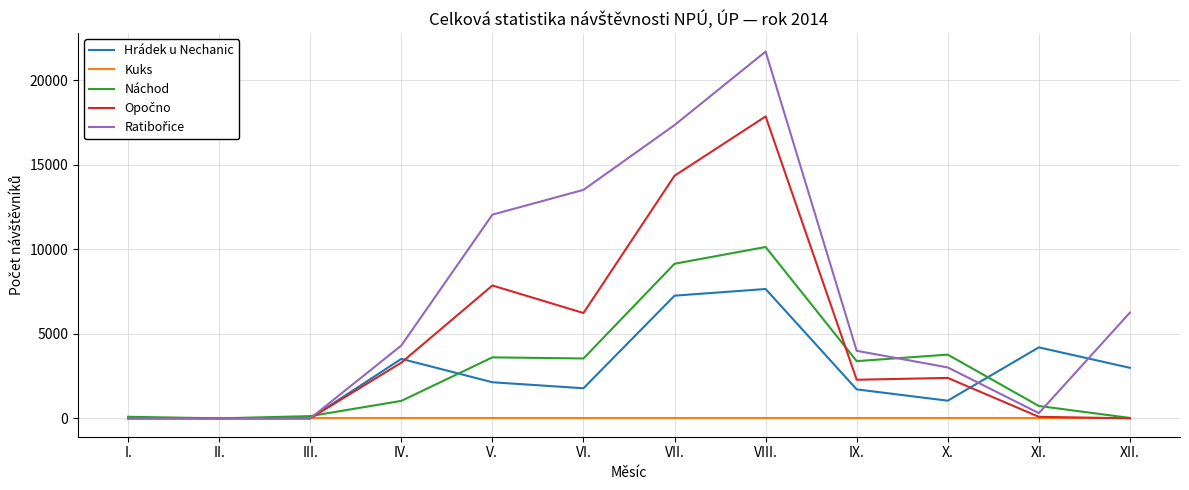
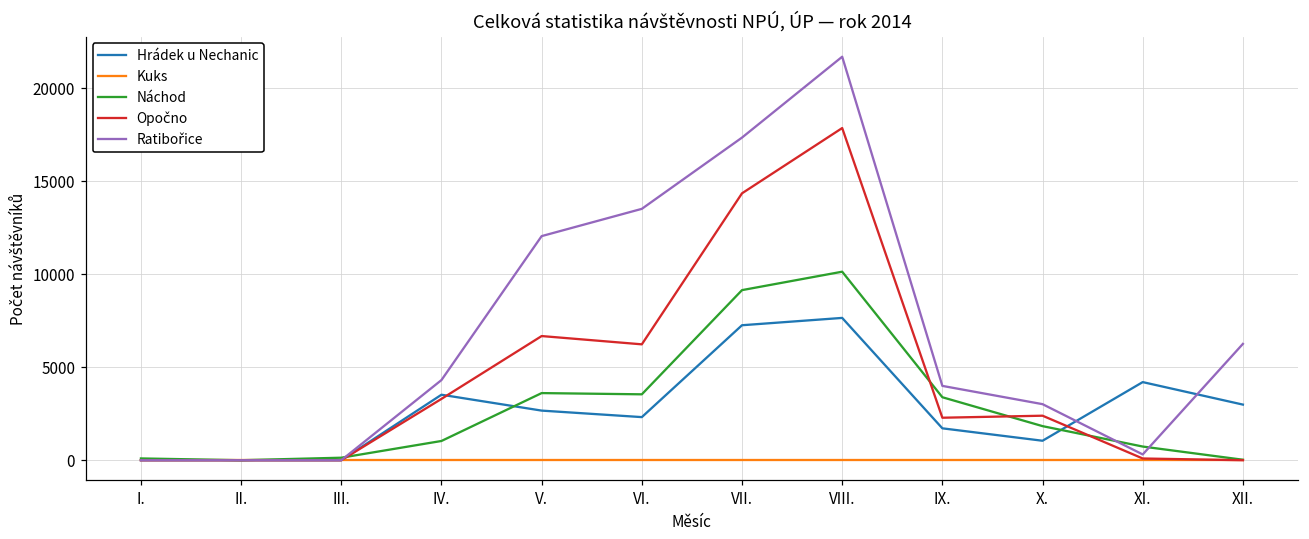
Hrádek u Nechanic, V.: 2100 -> 2700
Opočno, V.: 7900 -> 6700
Hrádek u Nechanic, VI.: 1800 -> 2300
Náchod, X.: 3800 -> 1800
